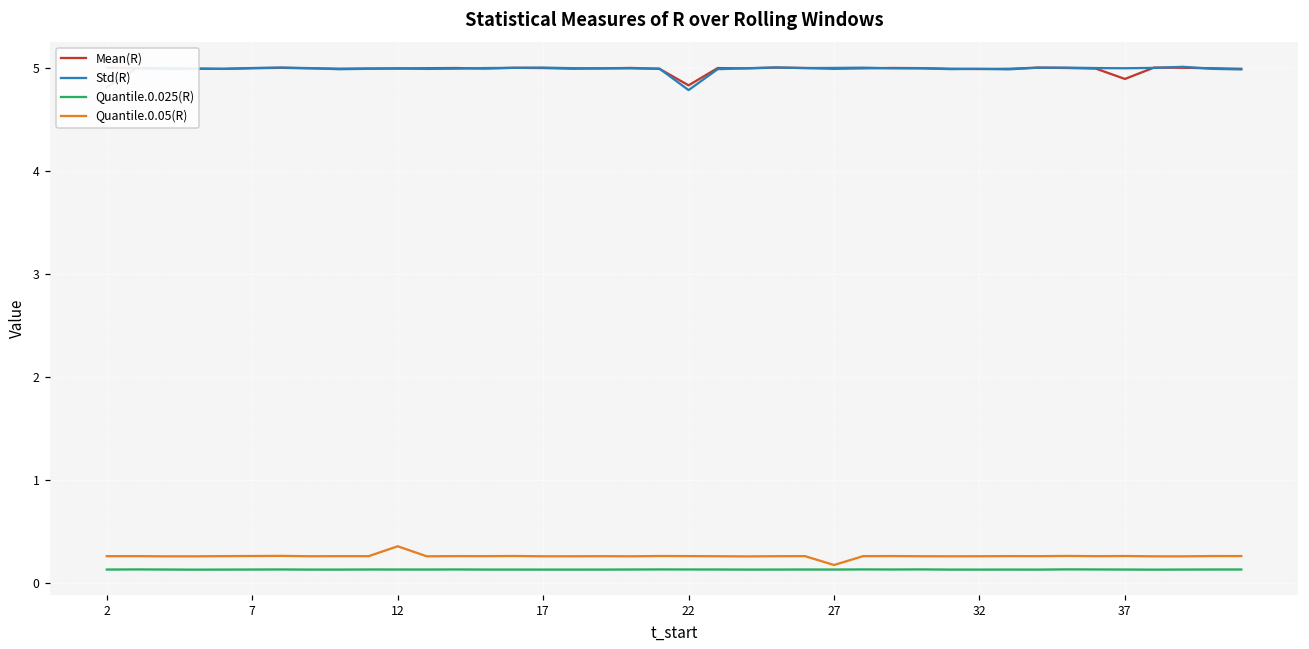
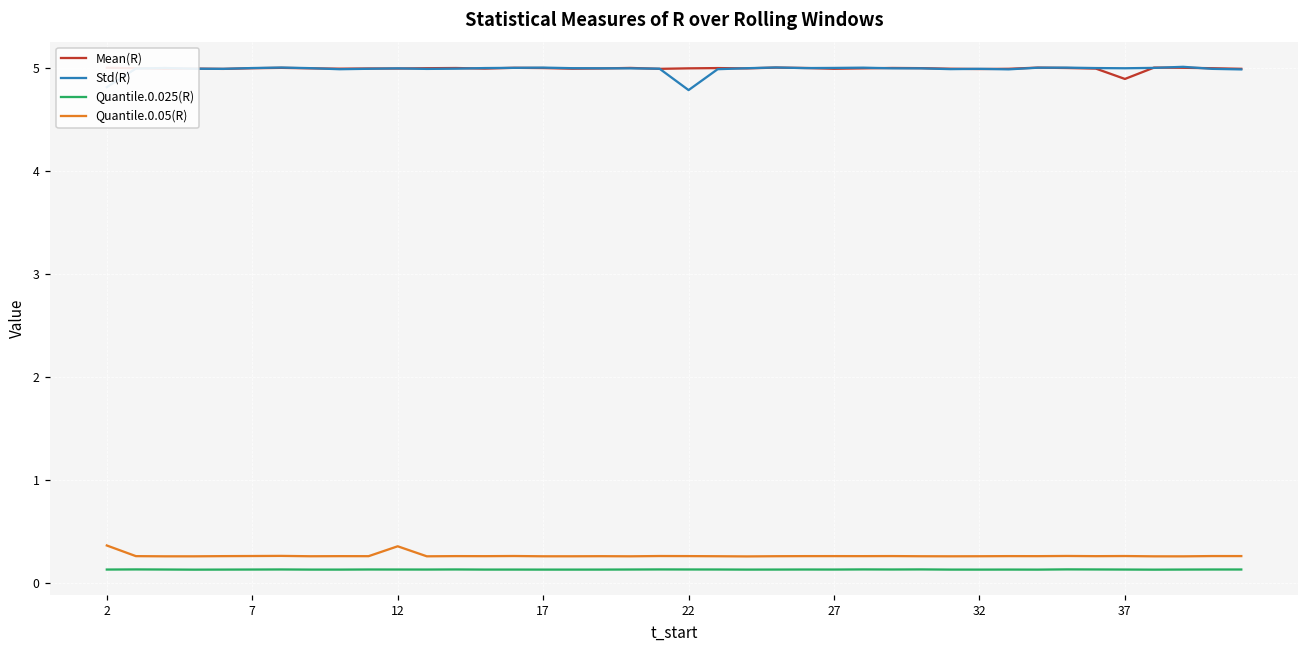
Quantile.0.05(R), 2: 0.3 -> 0.4
Mean(R), 22: 4.8 -> 5.0
Quantile.0.05(R), 27: 0.2 -> 0.3
